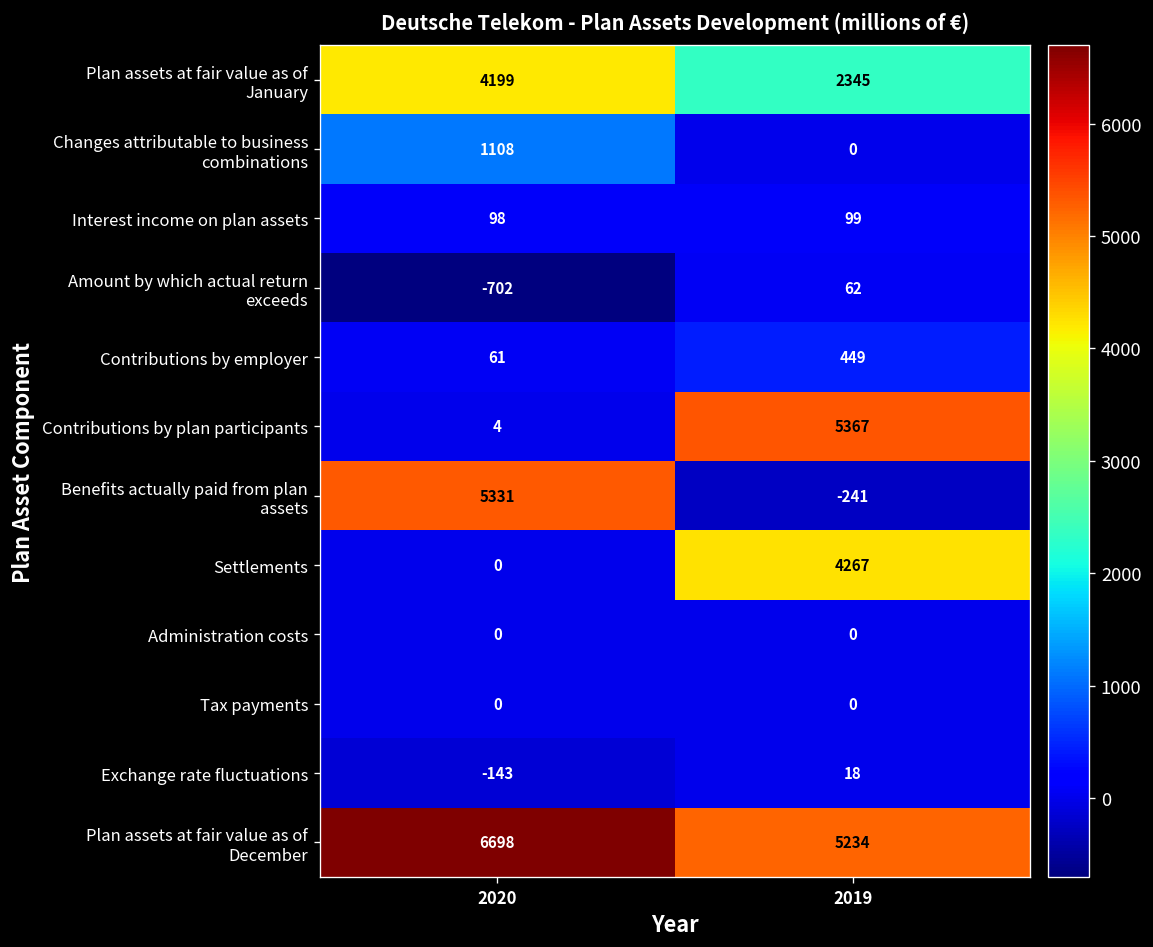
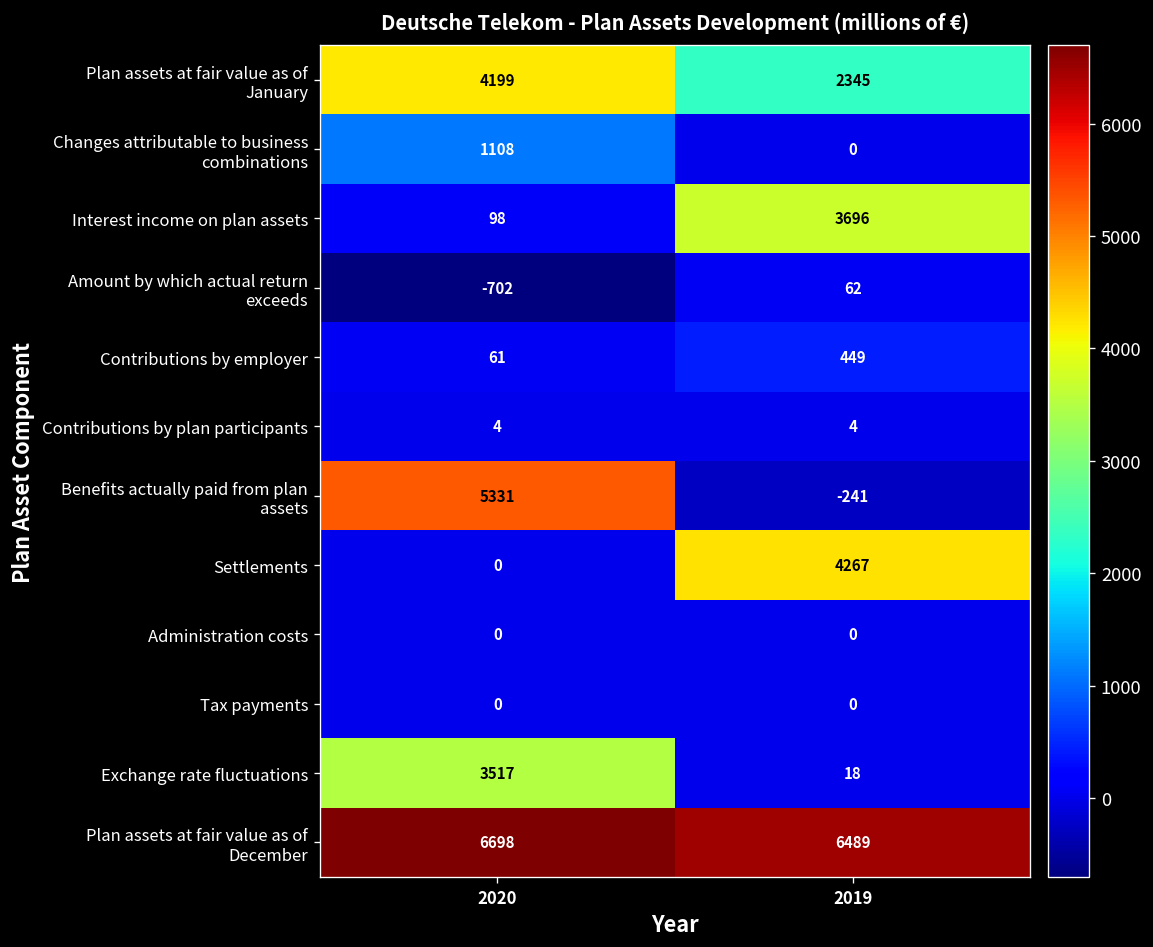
Interest income on plan assets, 2019: 99 -> 3696
Contributions by plan participants, 2019: 5367 -> 4
Exchange rate fluctuations, 2020: -143 -> 3517
Plan assets at fair value as of December, 2019: 5234 -> 6489
